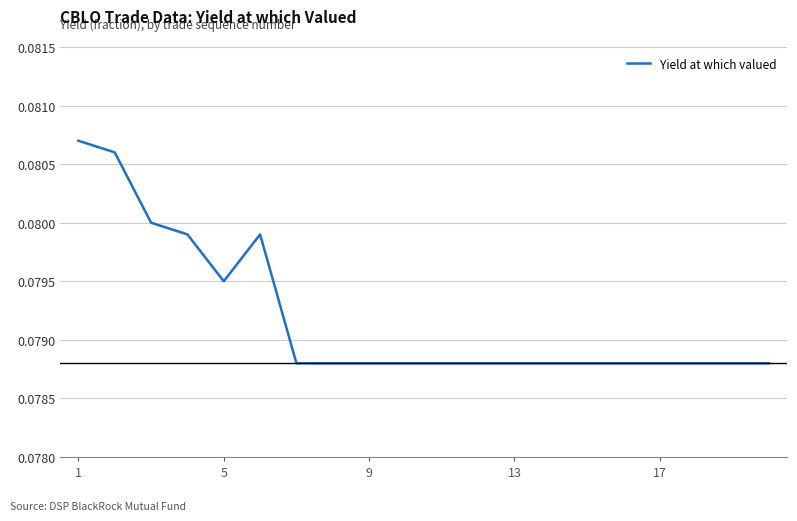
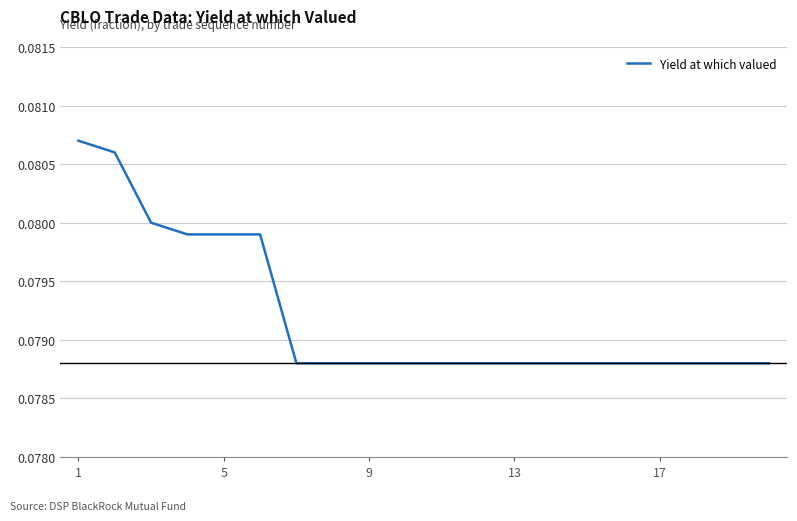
5: 0.0795 -> 0.0799
